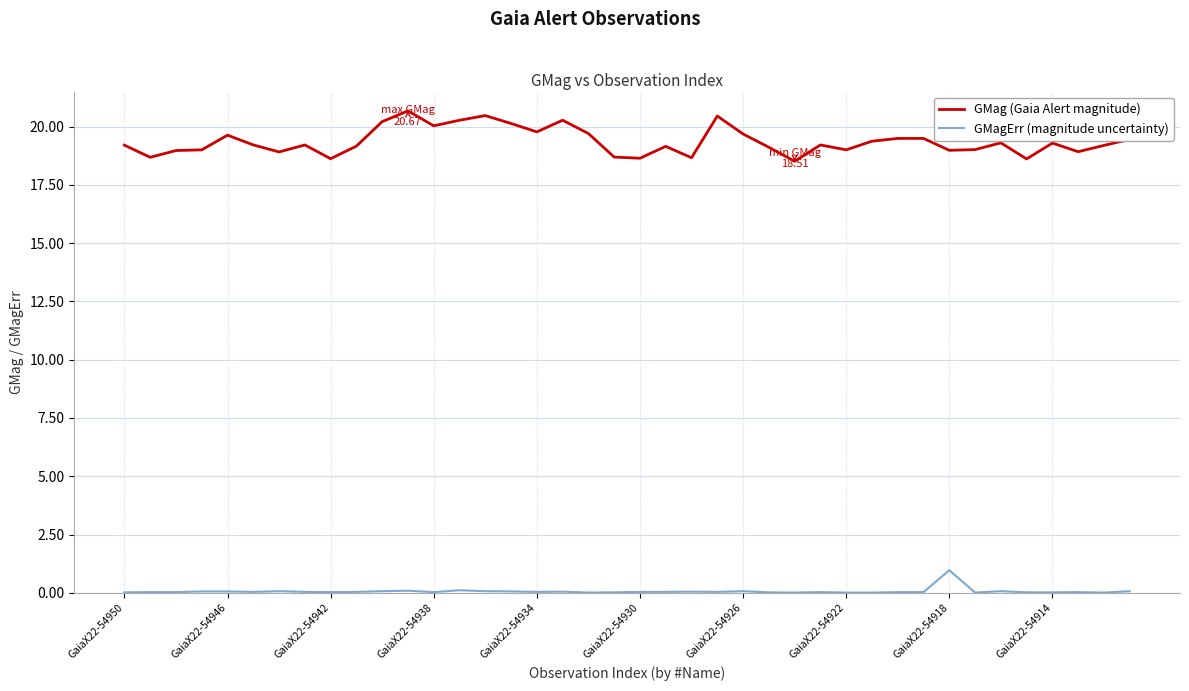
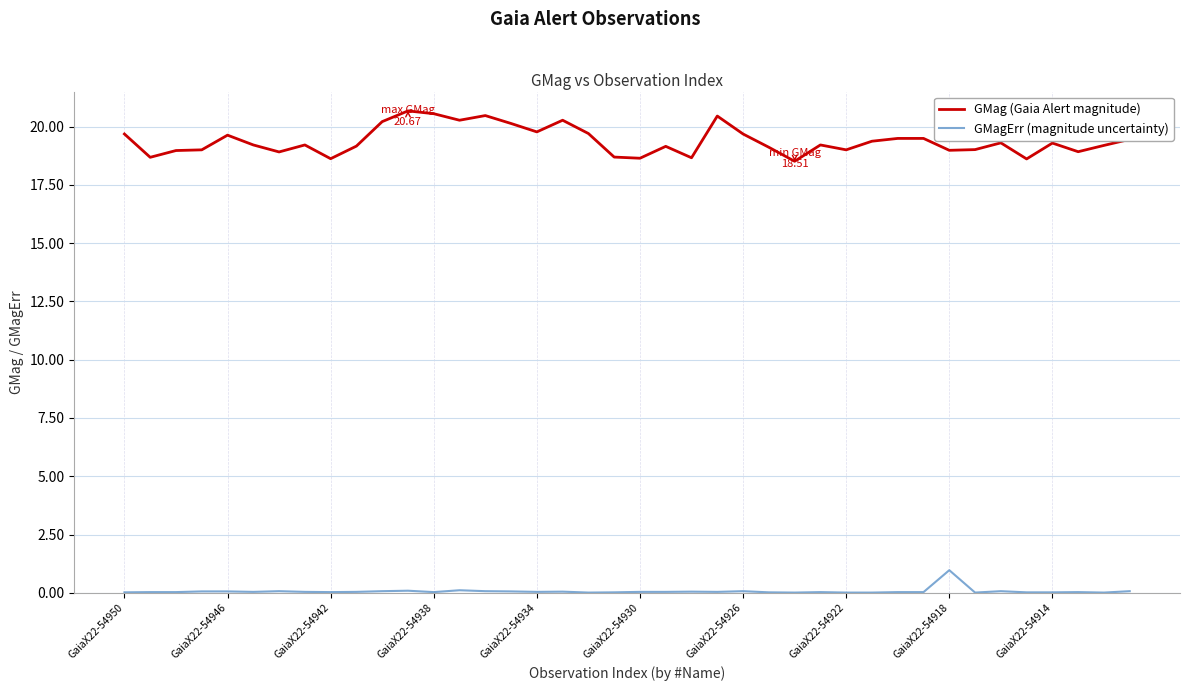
GMag (Gaia Alert magnitude), GaiaX22-54950: 19.2 -> 19.7
GMag (Gaia Alert magnitude), GaiaX22-54938: 20.0 -> 20.6
